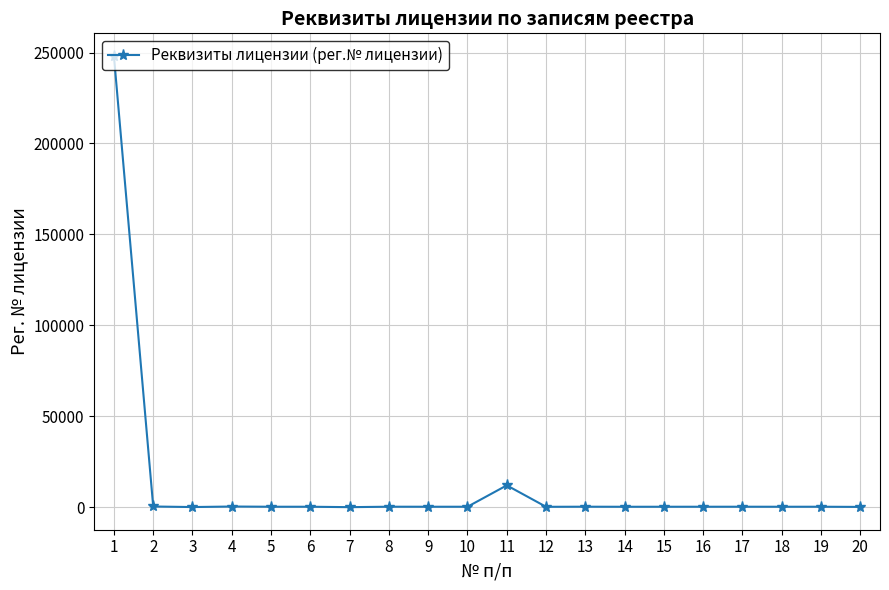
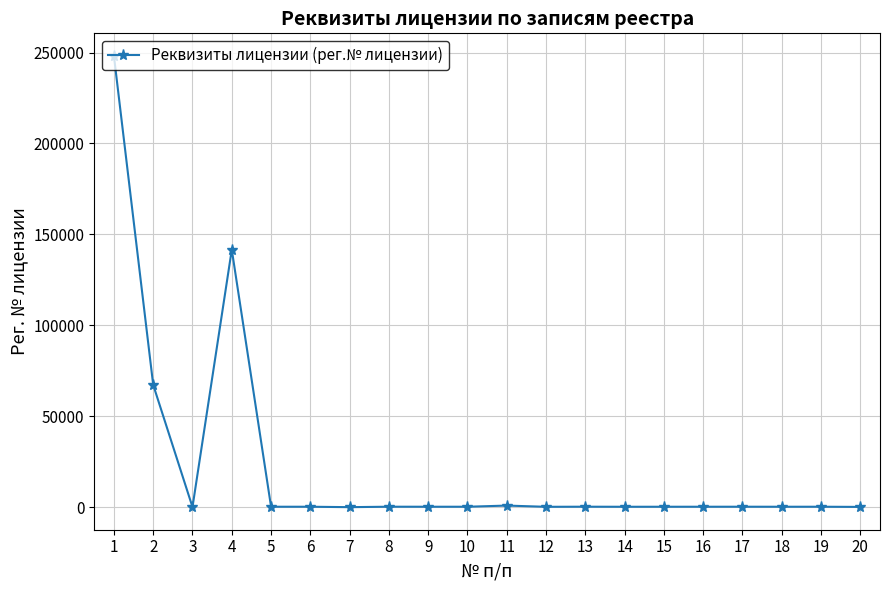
2: 0 -> 67000
4: 0 -> 142000
11: 12000 -> 1000
